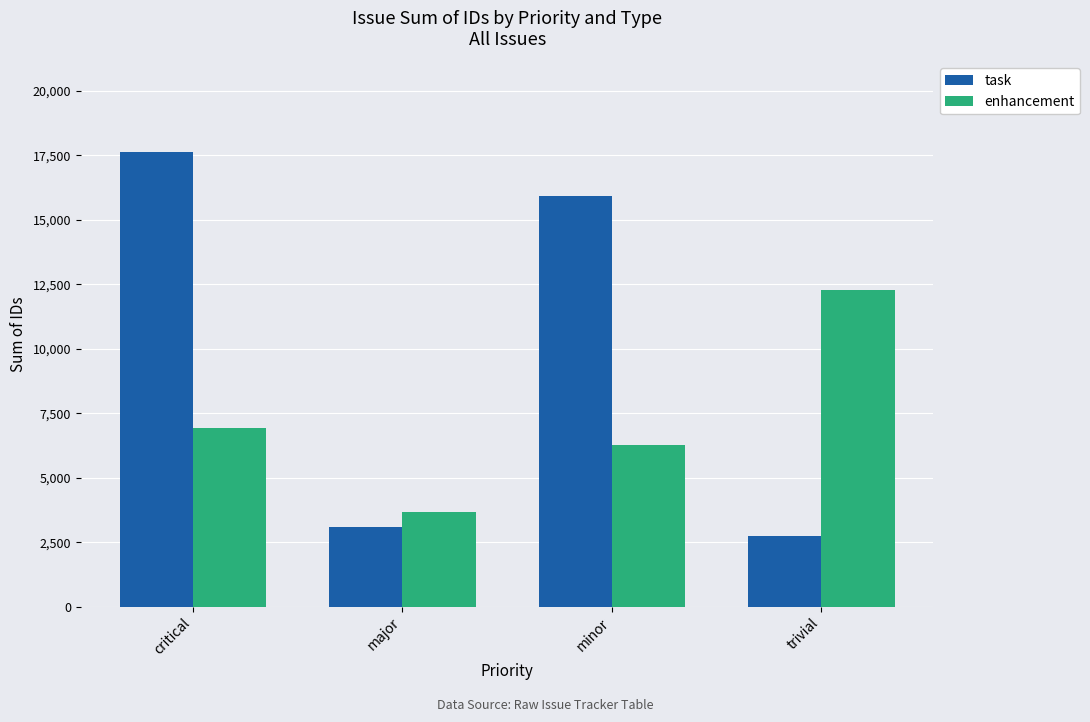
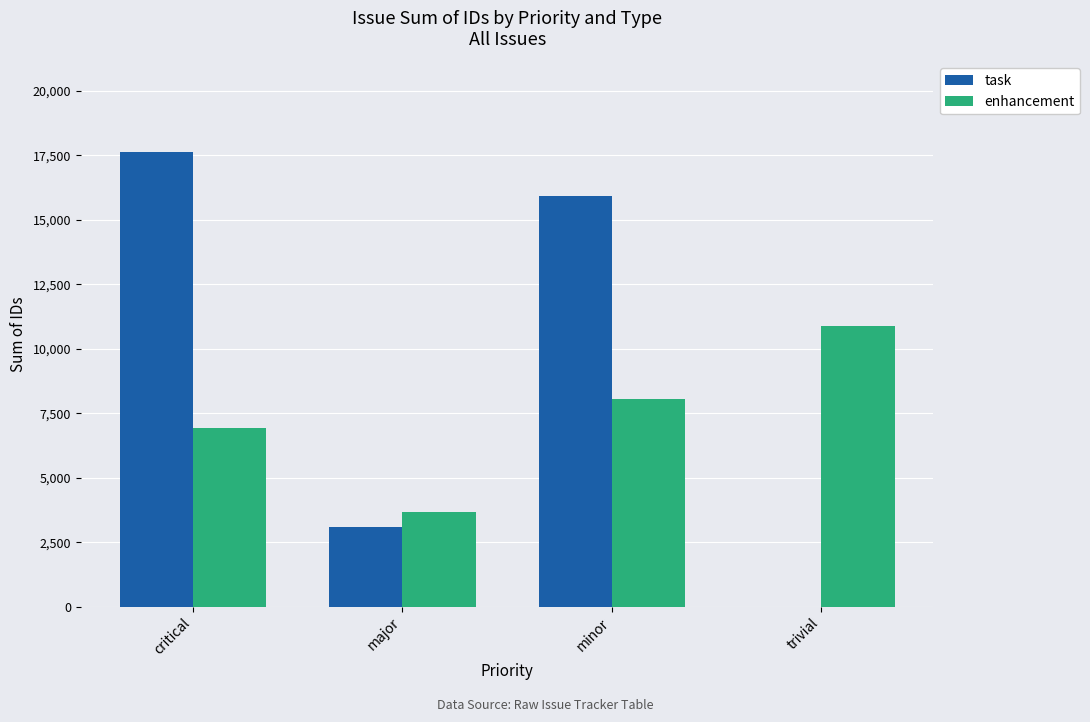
enhancement, minor: 6,300 -> 8,100
task, trivial: 2,700 -> 0
enhancement, trivial: 12,300 -> 10,900
